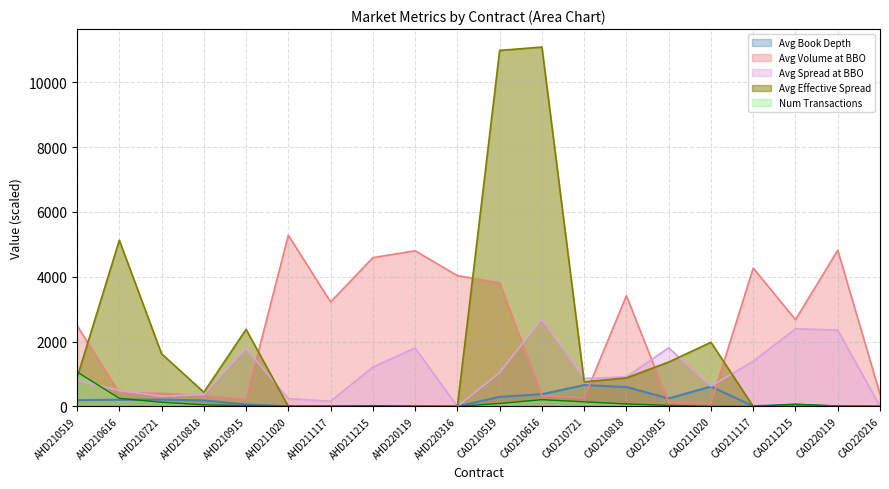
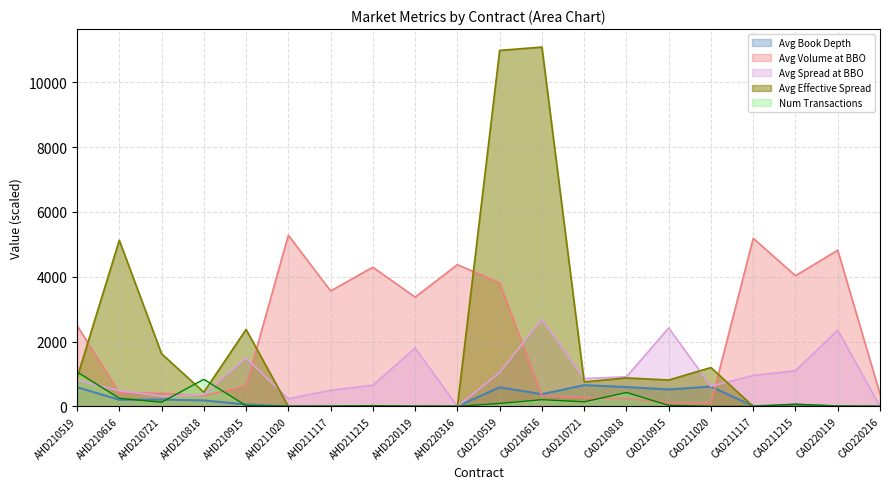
Avg Book Depth, AHD210519: 200 -> 600
Num Transactions, AHD210818: 100 -> 800
Avg Volume at BBO, AHD210915: 200 -> 600
Avg Spread at BBO, AHD210915: 1800 -> 1500
Avg Volume at BBO, AHD211117: 3200 -> 3600
Avg Spread at BBO, AHD211117: 200 -> 500
Avg Volume at BBO, AHD211215: 4600 -> 4300
Avg Spread at BBO, AHD211215: 1200 -> 700
Avg Volume at BBO, AHD220119: 4800 -> 3400
Avg Volume at BBO, AHD220316: 4000 -> 4400
Avg Book Depth, CAD210519: 300 -> 600
Avg Volume at BBO, CAD210818: 3400 -> 200
Num Transactions, CAD210818: 100 -> 400
Avg Book Depth, CAD210915: 200 -> 500
Avg Spread at BBO, CAD210915: 1800 -> 2400
Avg Effective Spread, CAD210915: 1400 -> 800
Avg Effective Spread, CAD211020: 2000 -> 1200
Avg Volume at BBO, CAD211117: 4300 -> 5200
Avg Spread at BBO, CAD211117: 1400 -> 1000
Avg Volume at BBO, CAD211215: 2700 -> 4000
Avg Spread at BBO, CAD211215: 2400 -> 1100
